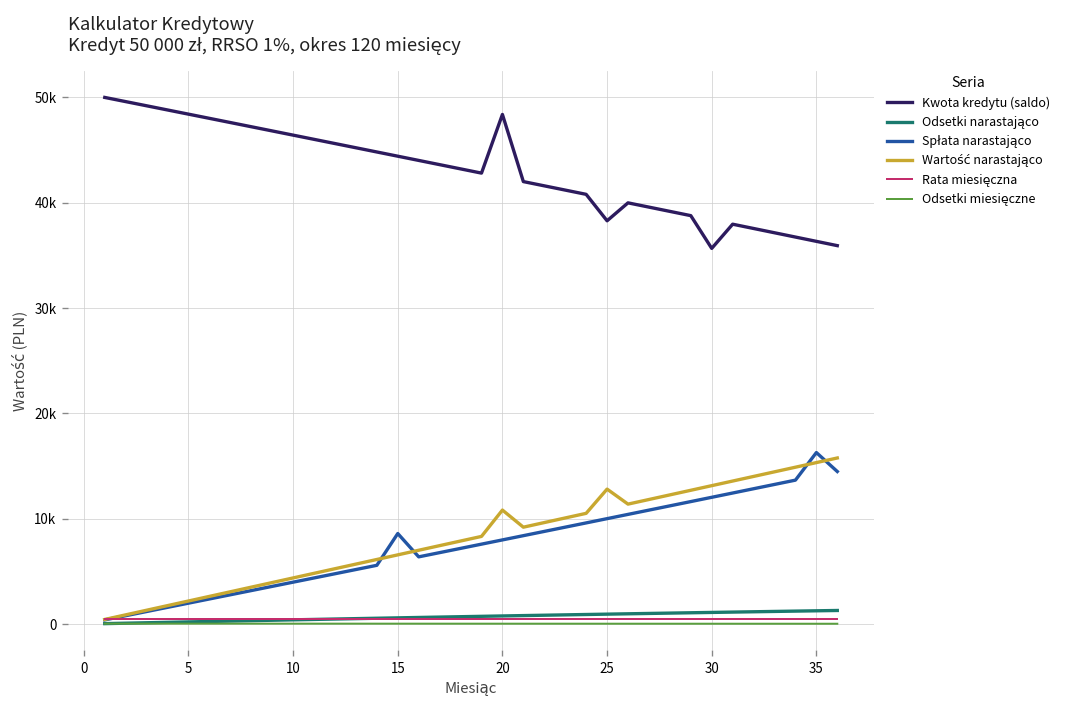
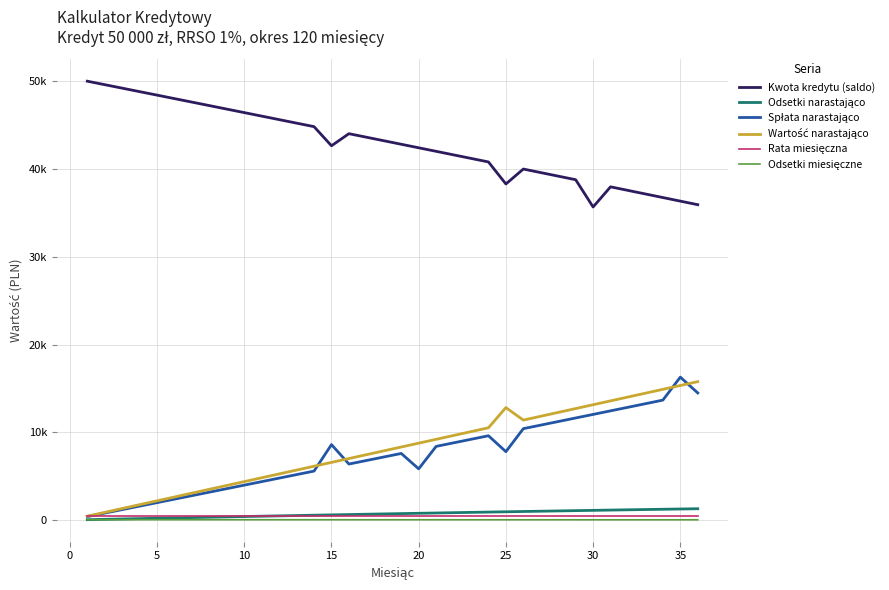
Kwota kredytu (saldo), 15: 44000 -> 43000
Kwota kredytu (saldo), 20: 48000 -> 42000
Spłata narastająco, 20: 8000 -> 6000
Wartość narastająco, 20: 11000 -> 9000
Spłata narastająco, 25: 10000 -> 8000
